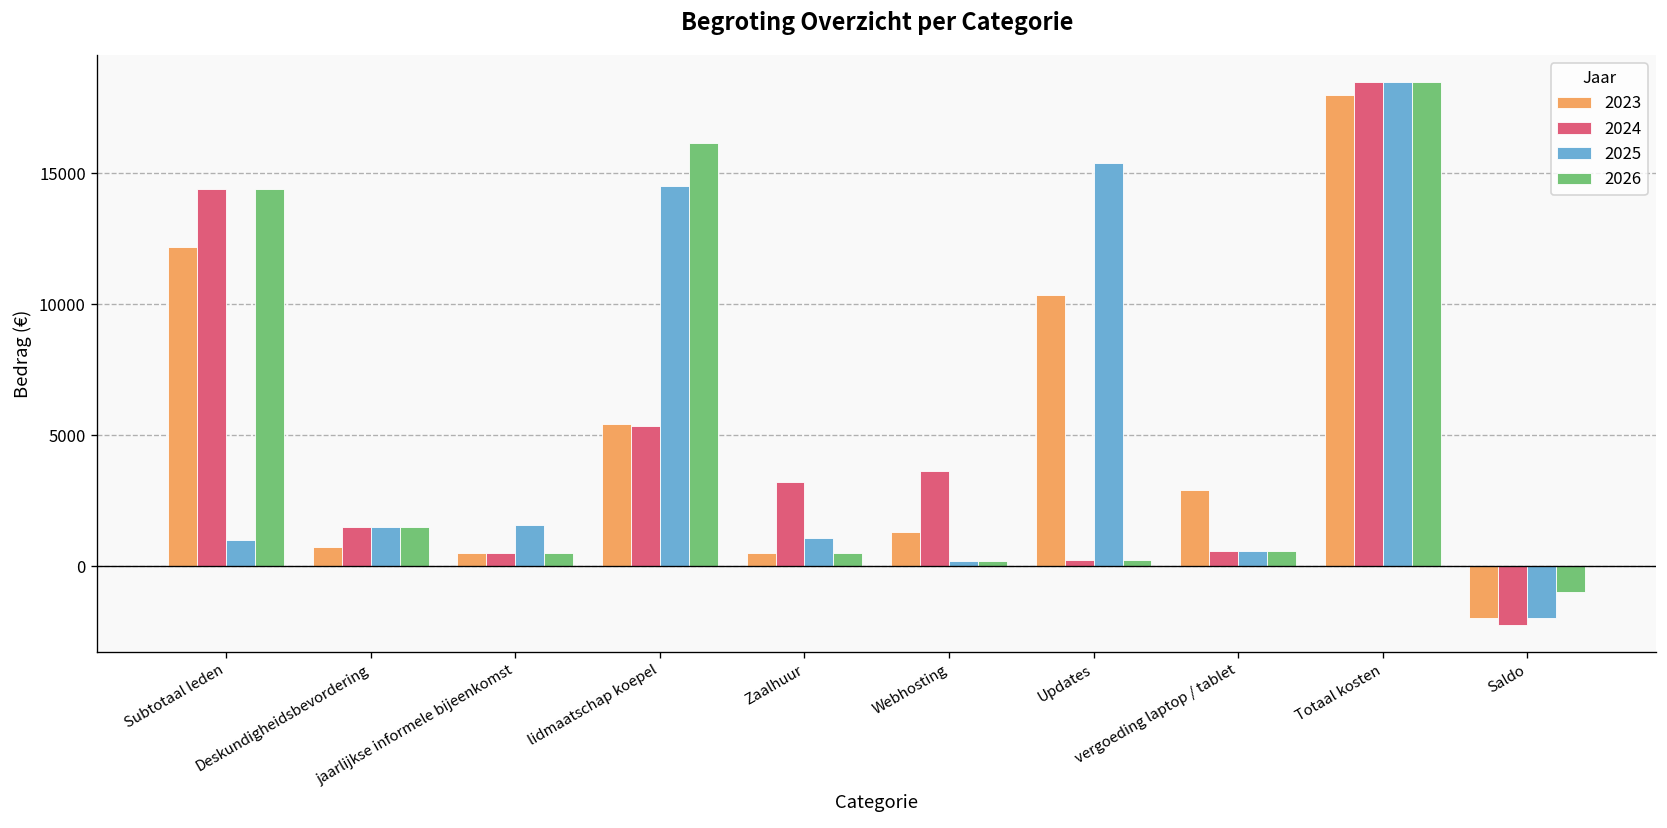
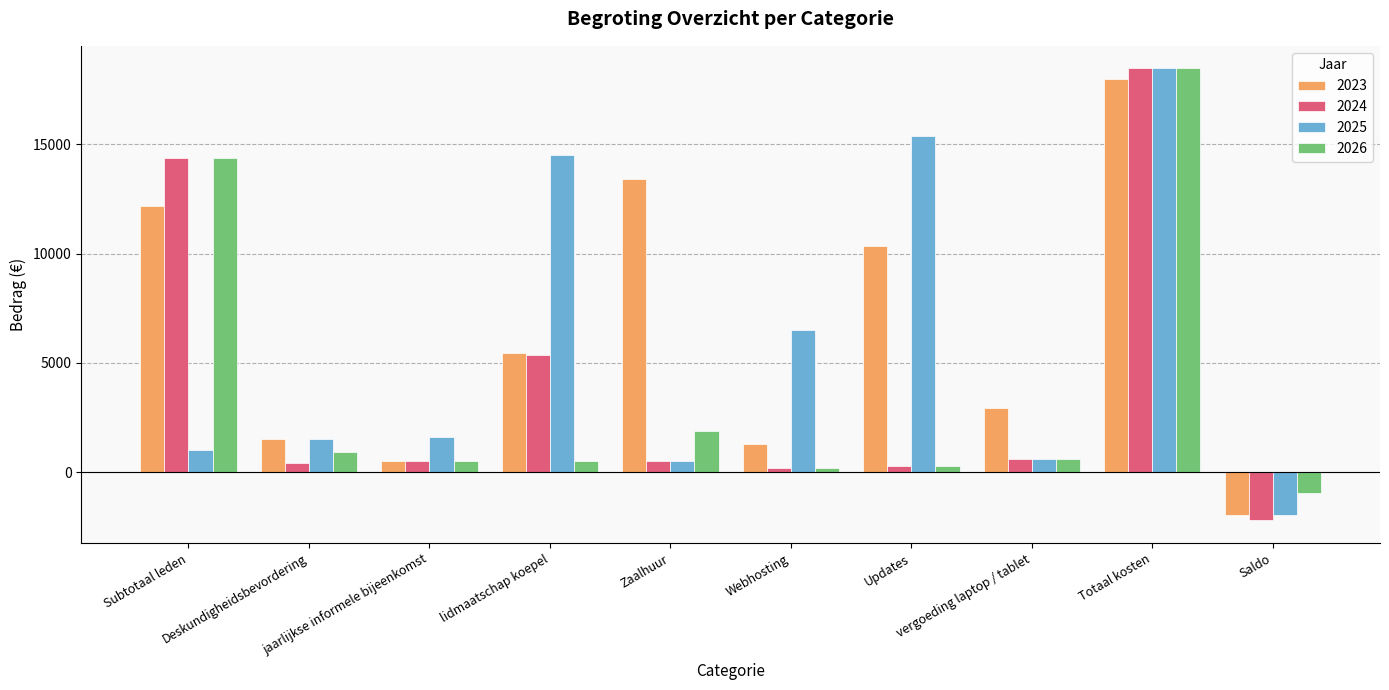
2023, Deskundigheidsbevordering: 800 -> 1500
2024, Deskundigheidsbevordering: 1500 -> 400
2026, Deskundigheidsbevordering: 1500 -> 900
2026, lidmaatschap koepel: 16200 -> 500
2023, Zaalhuur: 500 -> 13400
2024, Zaalhuur: 3200 -> 500
2025, Zaalhuur: 1100 -> 500
2026, Zaalhuur: 500 -> 1900
2024, Webhosting: 3700 -> 200
2025, Webhosting: 200 -> 6500
